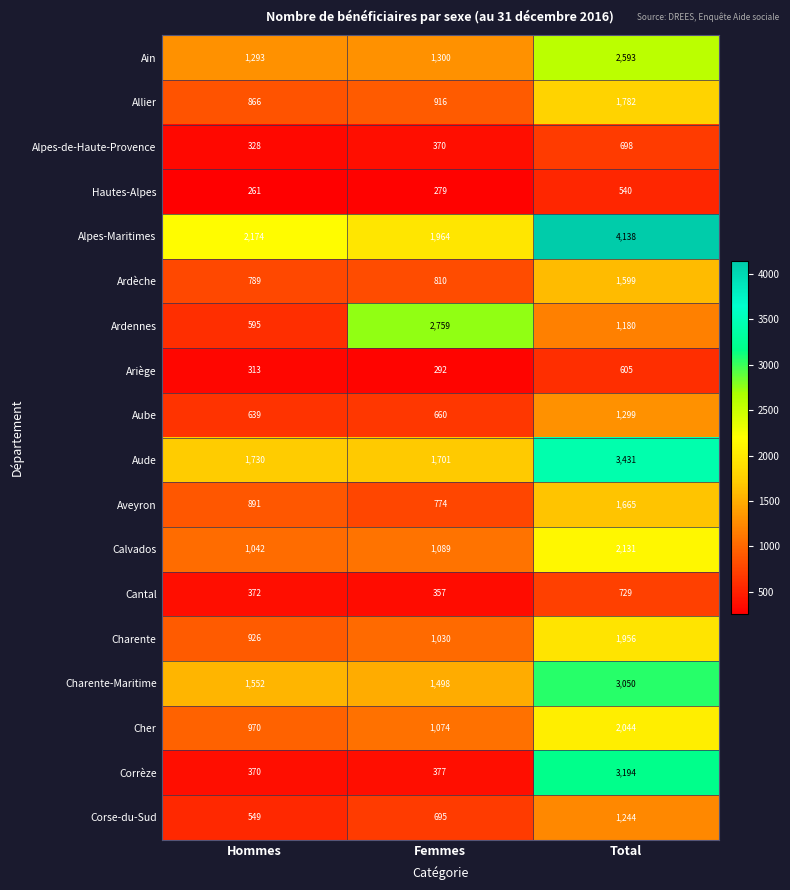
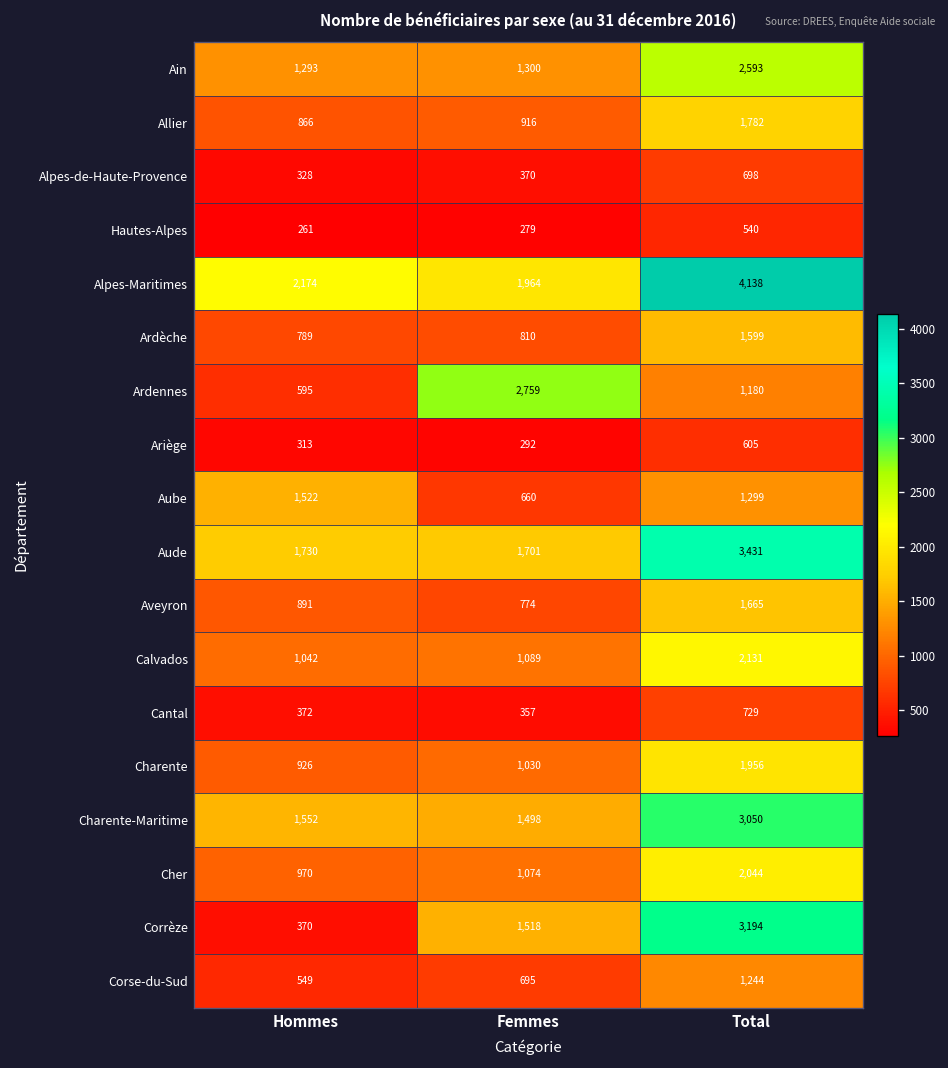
Aube, Hommes: 639 -> 1,522
Corrèze, Femmes: 377 -> 1,518
